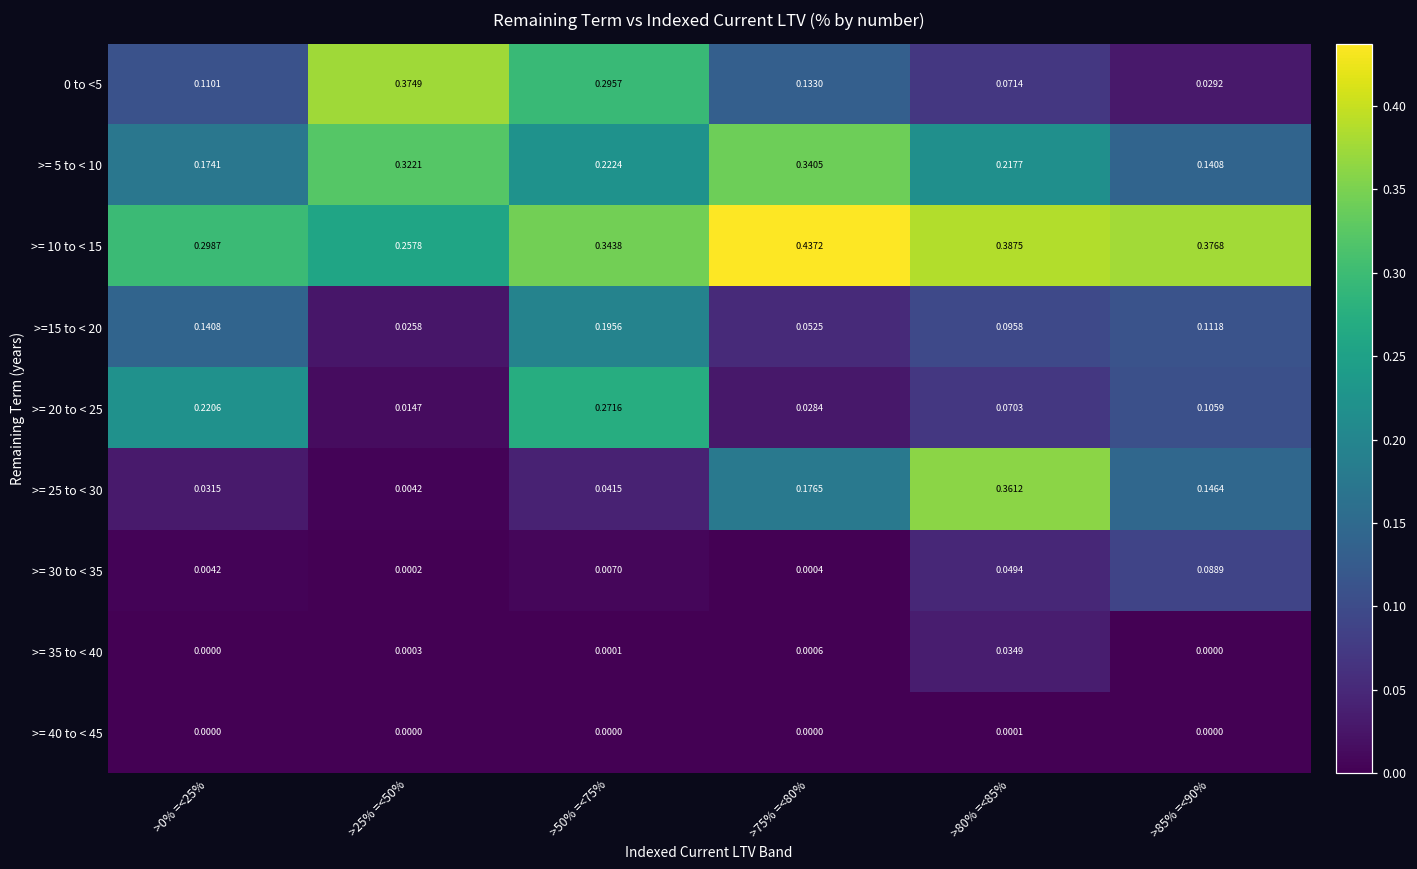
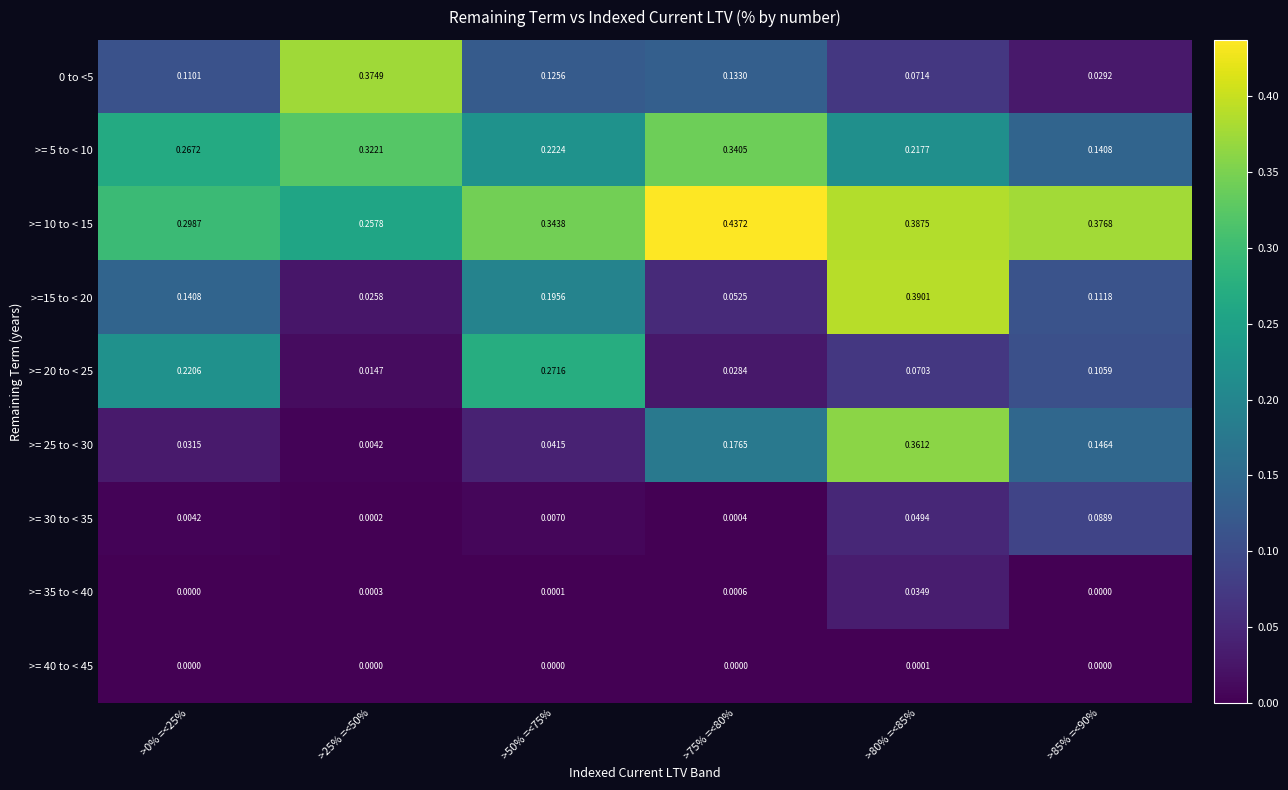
0 to <5, >50% =<75%: 0.2957 -> 0.1256
>= 5 to < 10, >0% =<25%: 0.1741 -> 0.2672
>=15 to < 20, >80% =<85%: 0.0958 -> 0.3901
